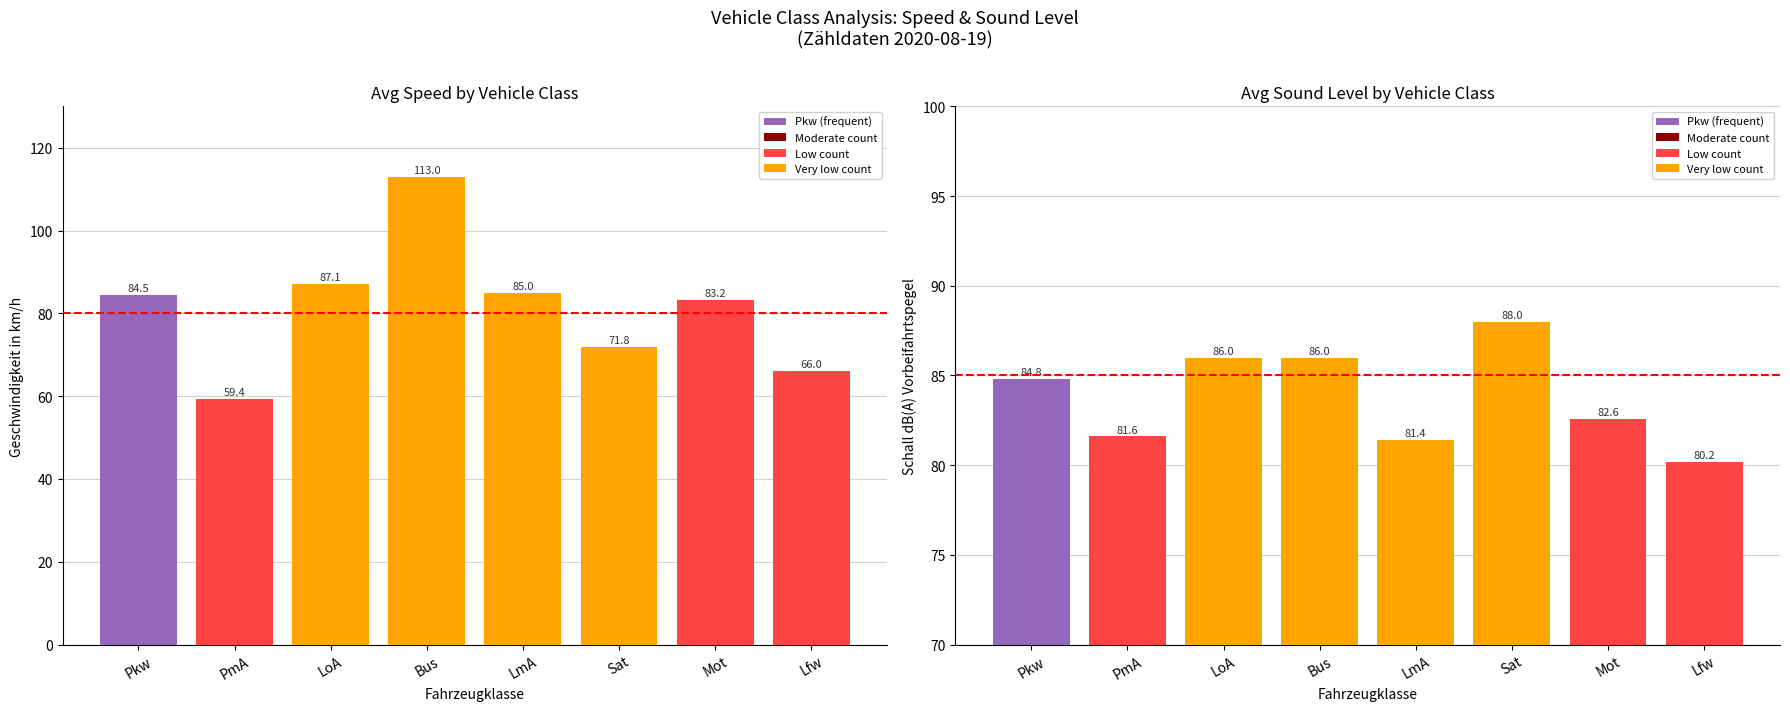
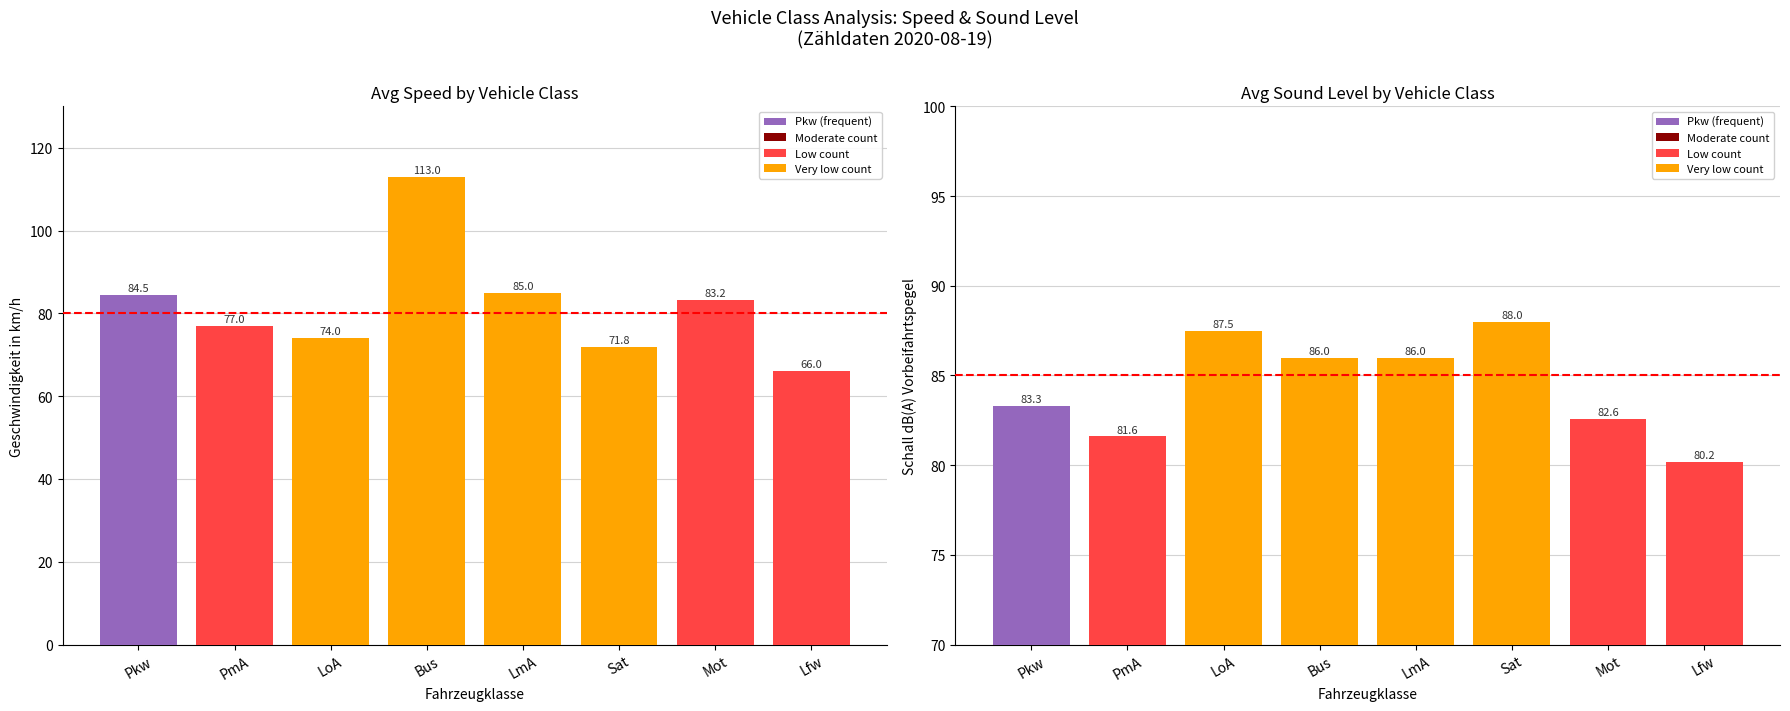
Avg Speed by Vehicle Class, PmA: 59.4 -> 77.0
Avg Speed by Vehicle Class, LoA: 87.1 -> 74.0
Avg Sound Level by Vehicle Class, Pkw: 84.8 -> 83.3
Avg Sound Level by Vehicle Class, LoA: 86.0 -> 87.5
Avg Sound Level by Vehicle Class, LmA: 81.4 -> 86.0
